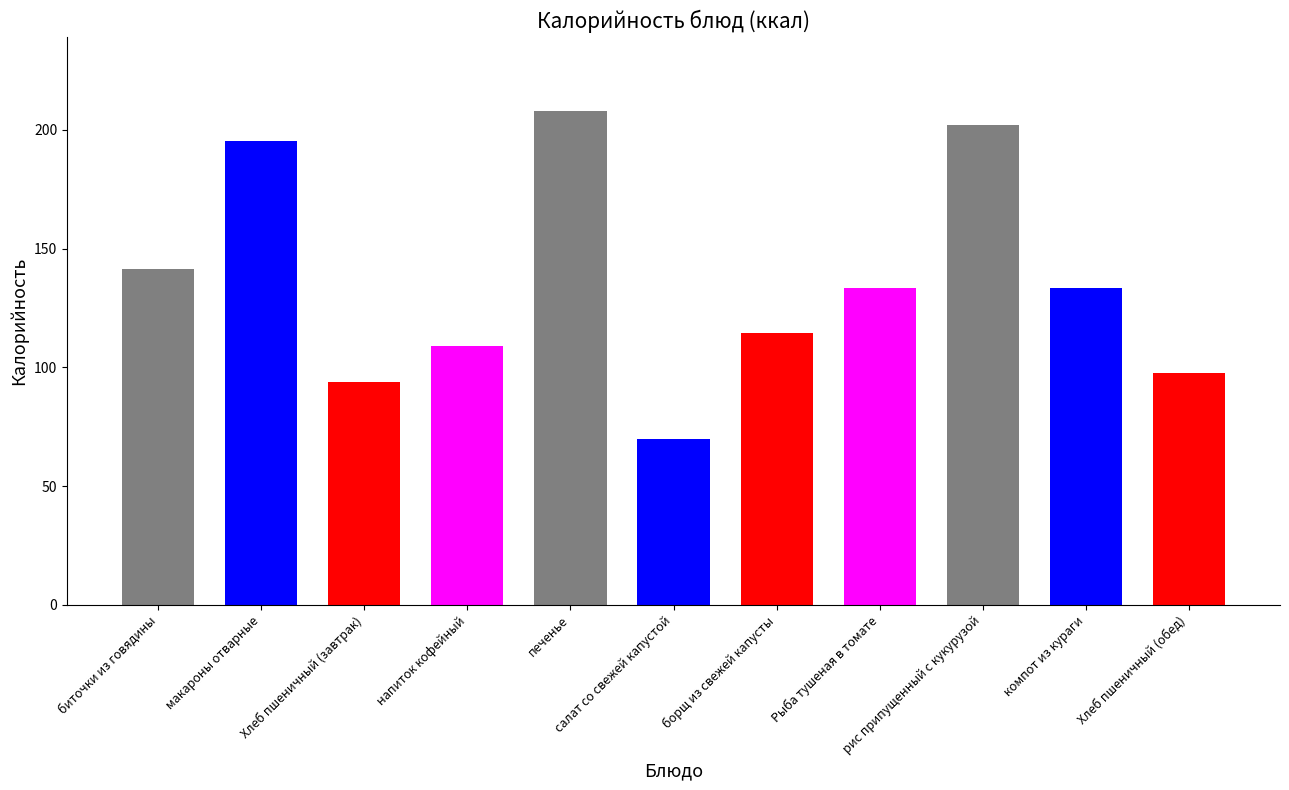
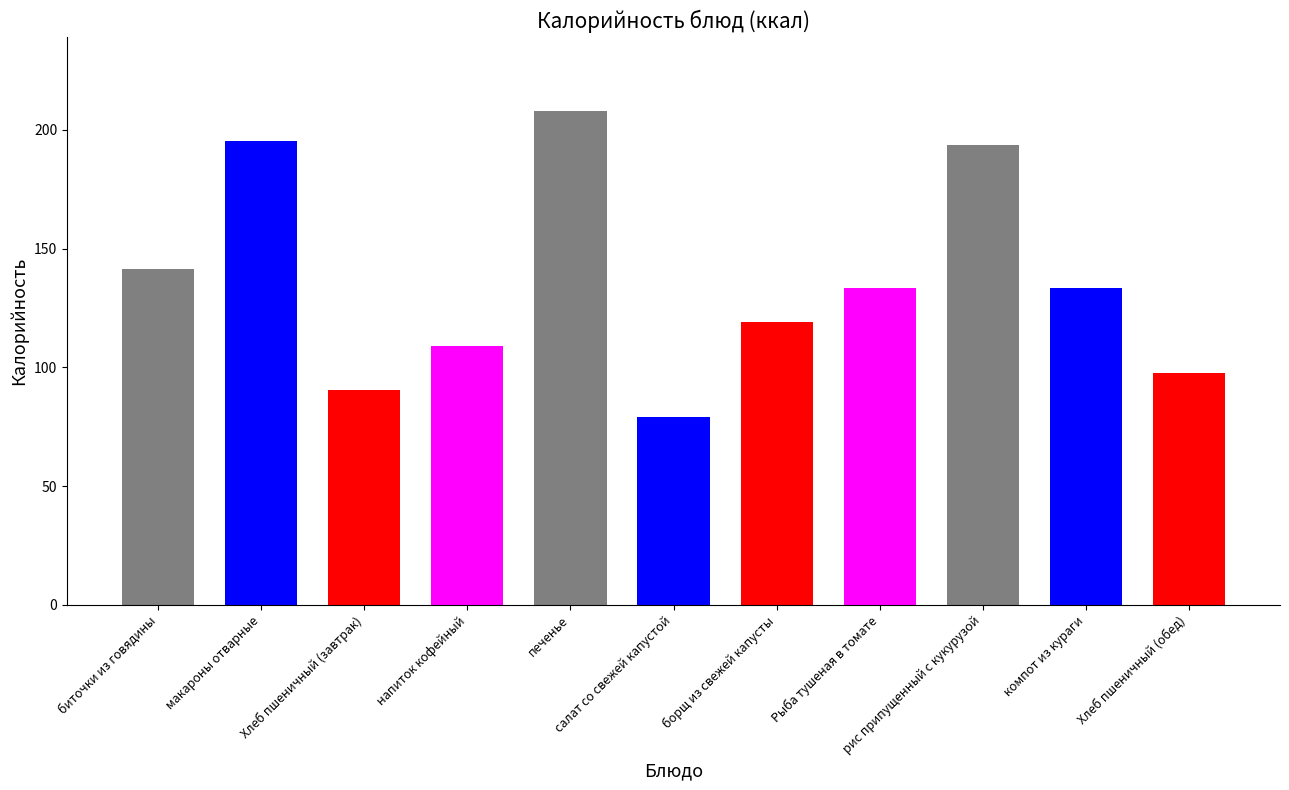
Хлеб пшеничный (завтрак): 94 -> 91
салат со свежей капустой: 70 -> 79
борщ из свежей капусты: 115 -> 119
рис припущенный с кукурузой: 202 -> 193
